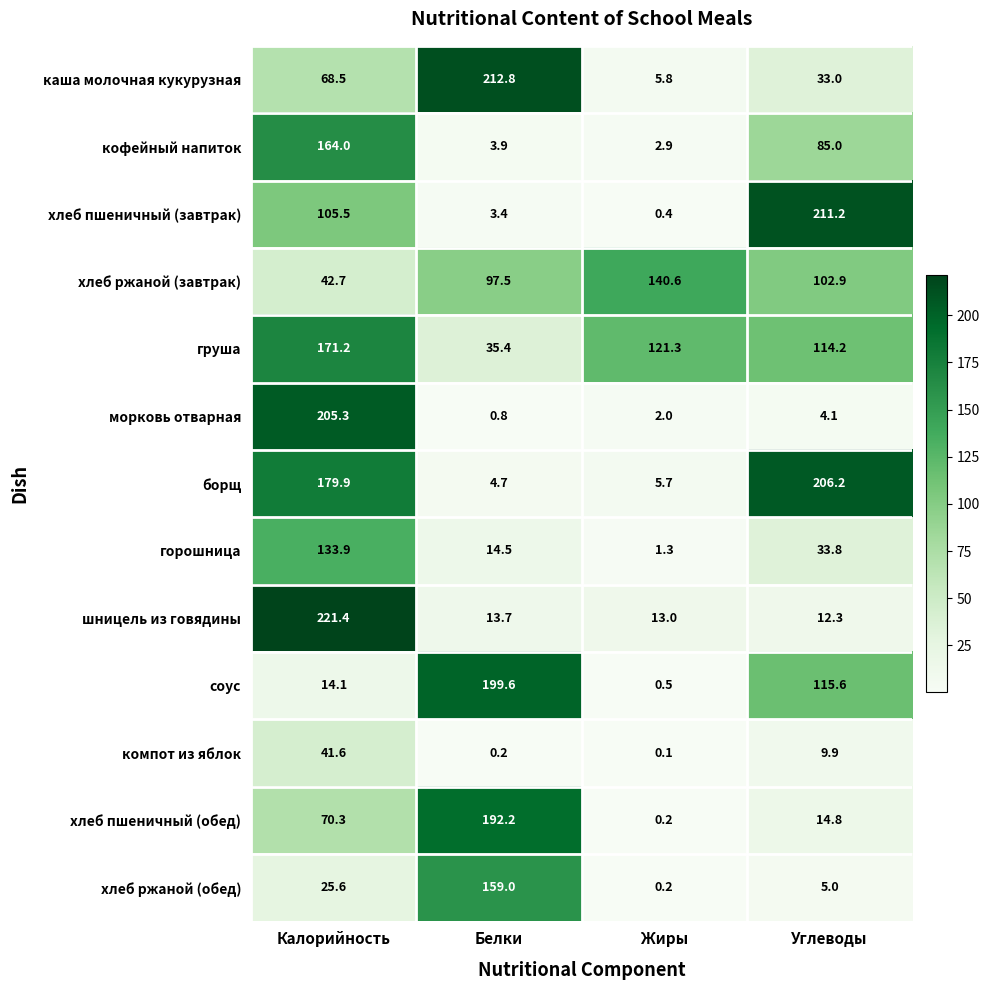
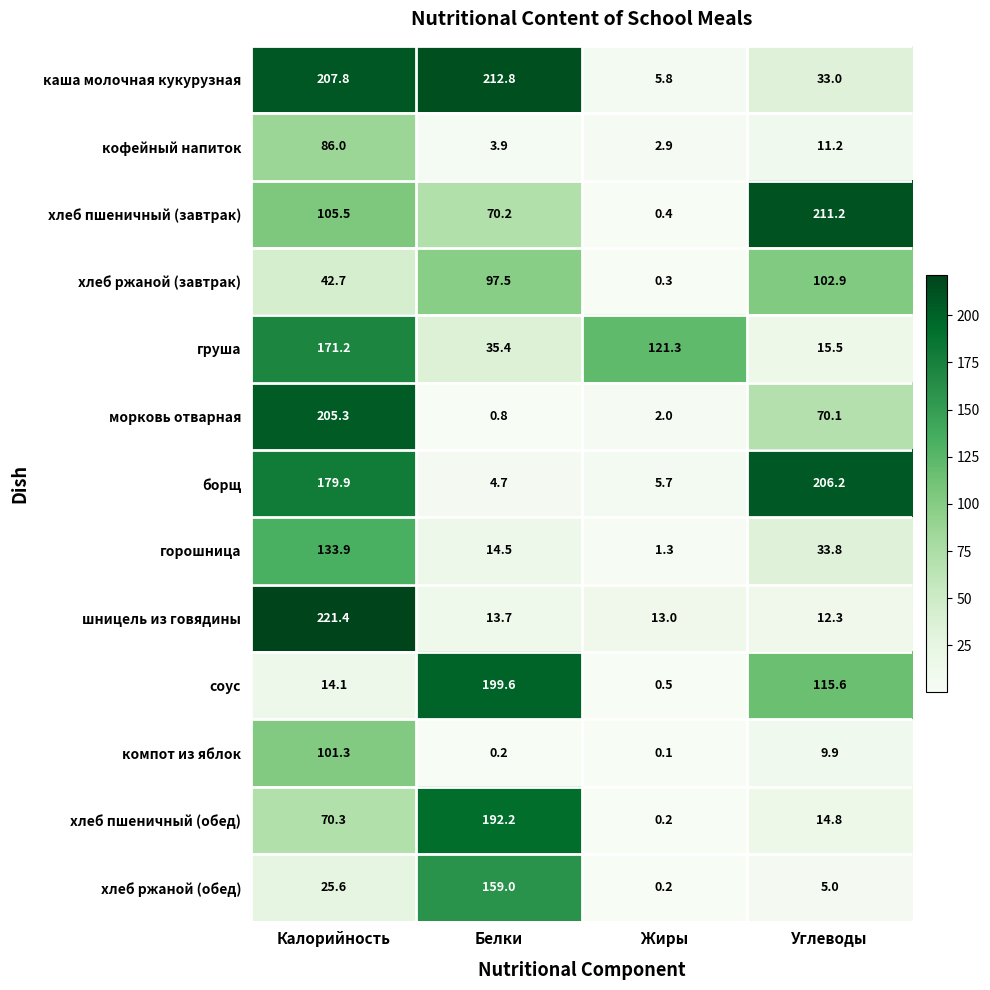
каша молочная кукурузная, Калорийность: 68.5 -> 207.8
кофейный напиток, Калорийность: 164.0 -> 86.0
кофейный напиток, Углеводы: 85.0 -> 11.2
хлеб пшеничный (завтрак), Белки: 3.4 -> 70.2
хлеб ржаной (завтрак), Жиры: 140.6 -> 0.3
груша, Углеводы: 114.2 -> 15.5
морковь отварная, Углеводы: 4.1 -> 70.1
компот из яблок, Калорийность: 41.6 -> 101.3
